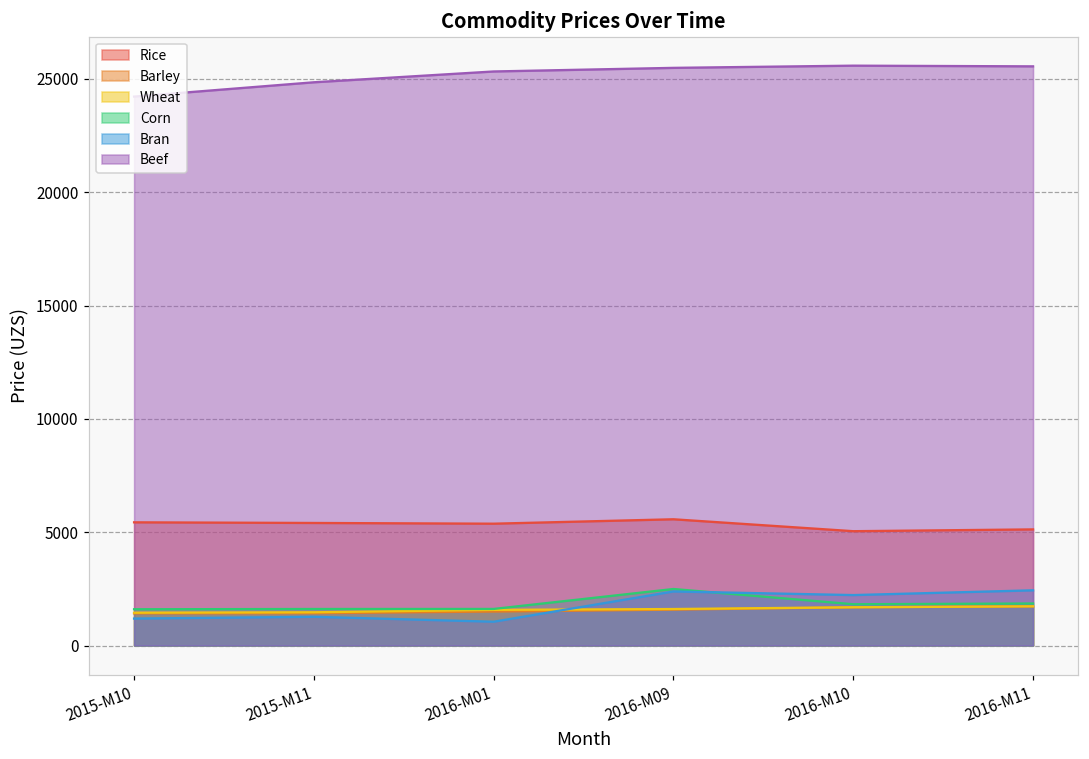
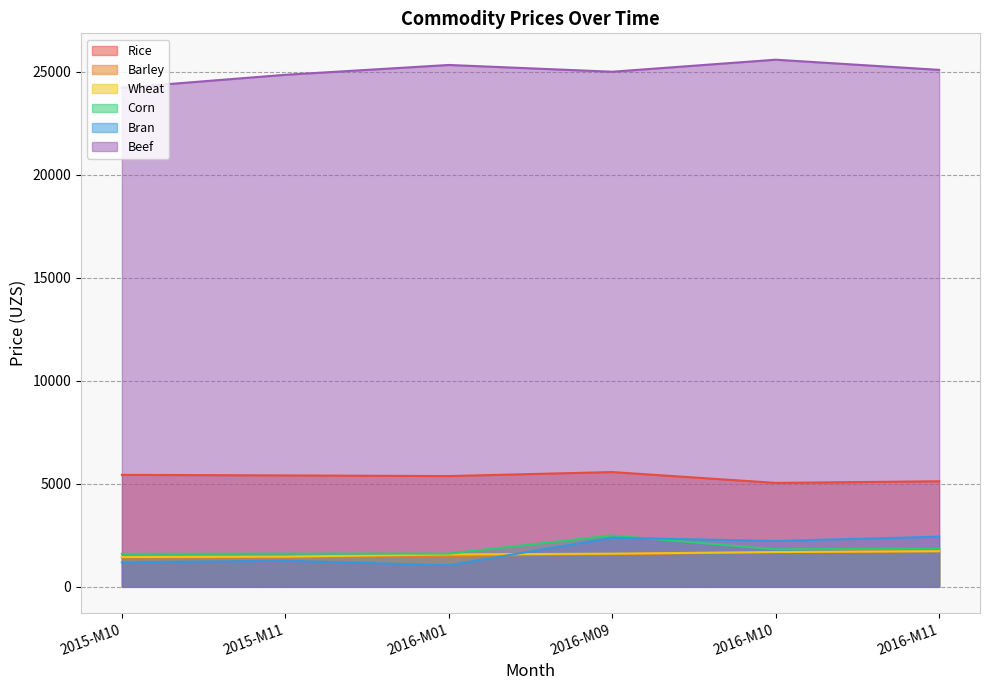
Beef, 2016-M09: 25500 -> 25000
Beef, 2016-M11: 25600 -> 25100
